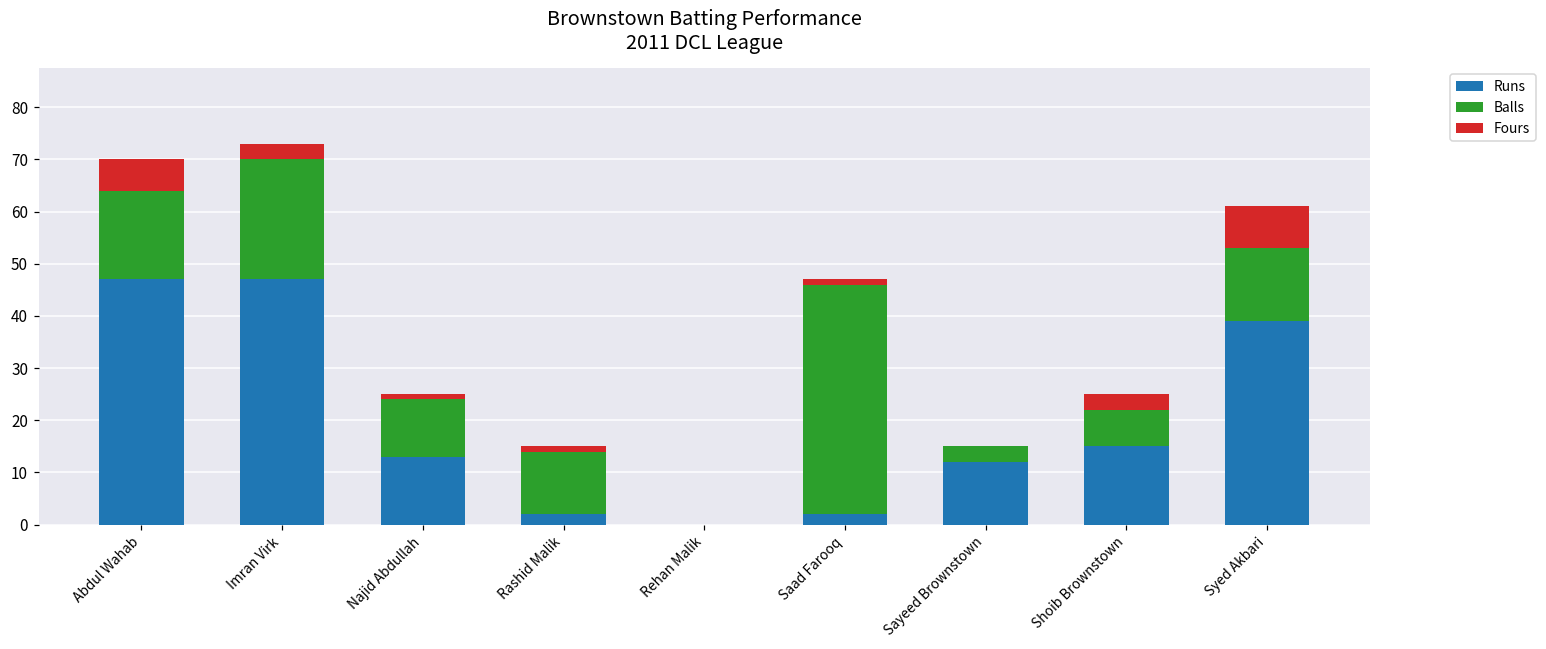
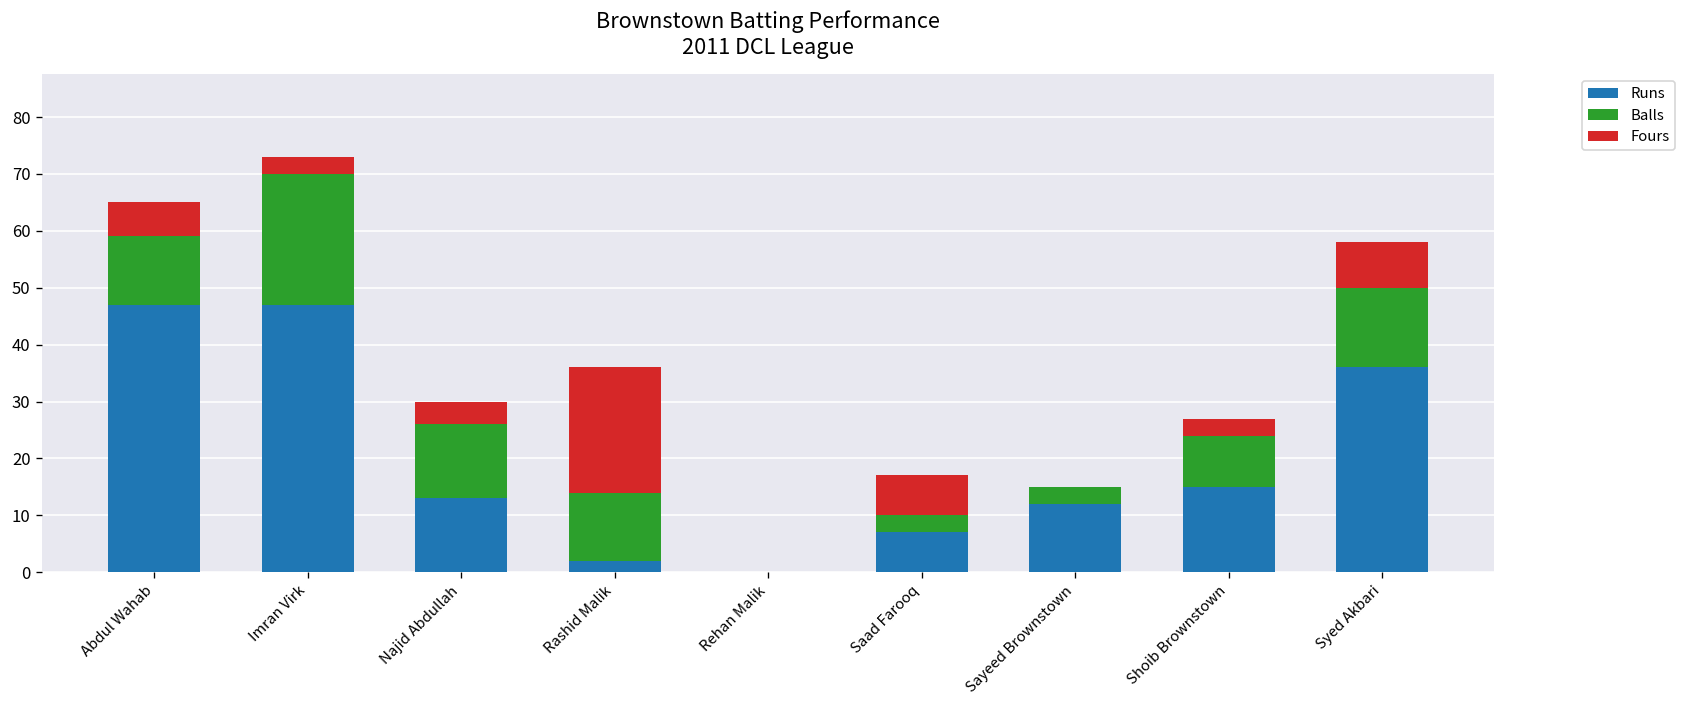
Balls, Abdul Wahab: 17 -> 12
Balls, Najid Abdullah: 11 -> 13
Fours, Najid Abdullah: 1 -> 4
Fours, Rashid Malik: 1 -> 22
Runs, Saad Farooq: 2 -> 7
Balls, Saad Farooq: 44 -> 3
Fours, Saad Farooq: 1 -> 7
Balls, Shoib Brownstown: 7 -> 9
Runs, Syed Akbari: 39 -> 36
